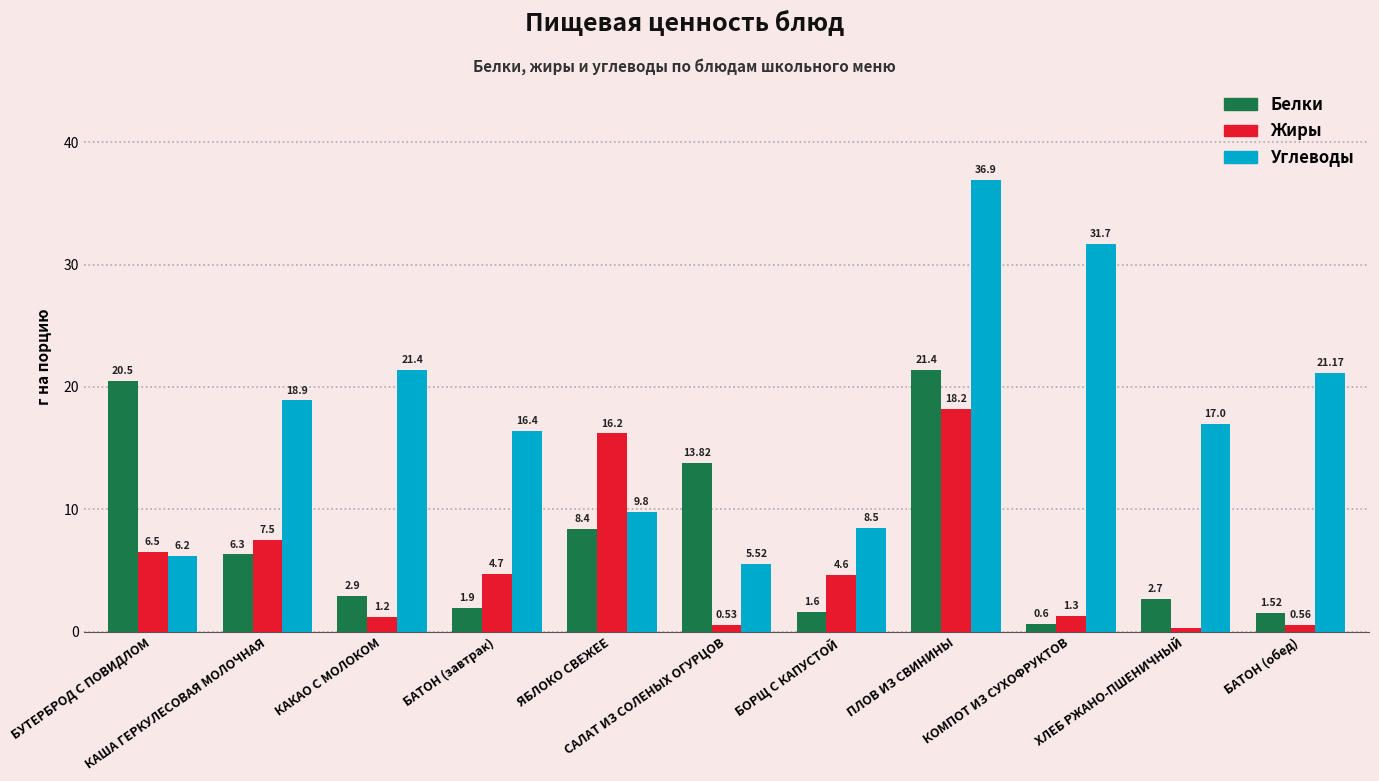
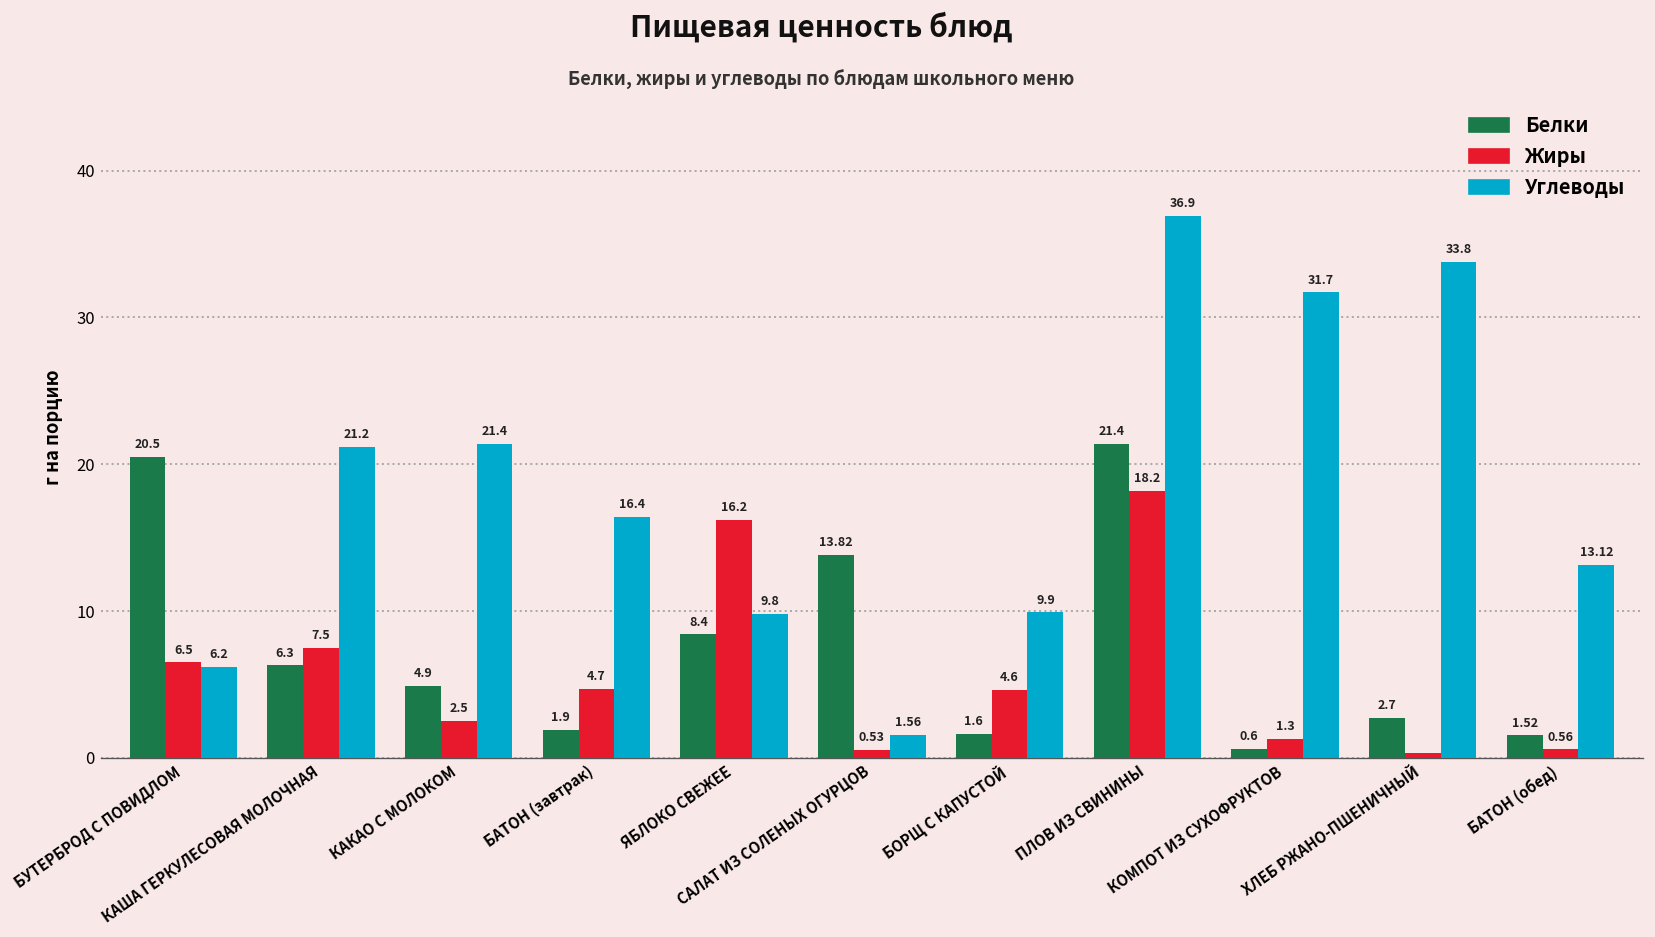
Углеводы, КАША ГЕРКУЛЕСОВАЯ МОЛОЧНАЯ: 18.9 -> 21.2
Белки, КАКАО С МОЛОКОМ: 2.9 -> 4.9
Жиры, КАКАО С МОЛОКОМ: 1.2 -> 2.5
Углеводы, САЛАТ ИЗ СОЛЕНЫХ ОГУРЦОВ: 5.52 -> 1.56
Углеводы, БОРЩ С КАПУСТОЙ: 8.5 -> 9.9
Углеводы, ХЛЕБ РЖАНО-ПШЕНИЧНЫЙ: 17.0 -> 33.8
Углеводы, БАТОН (обед): 21.17 -> 13.12
